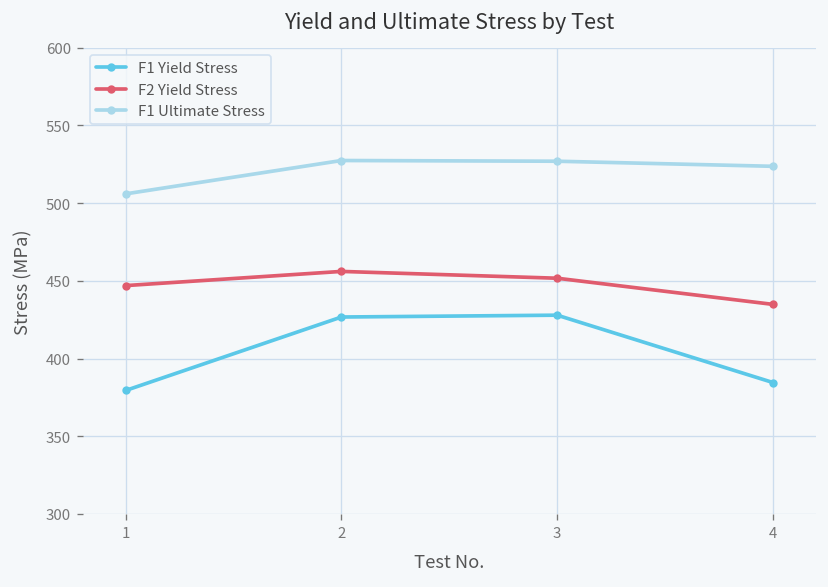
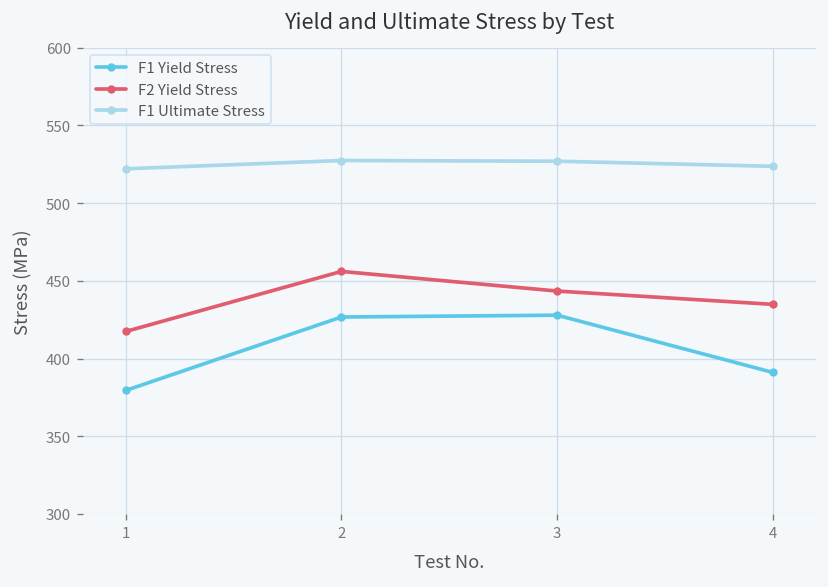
F2 Yield Stress, 1: 447 -> 417
F1 Ultimate Stress, 1: 506 -> 522
F2 Yield Stress, 3: 452 -> 443
F1 Yield Stress, 4: 385 -> 391
